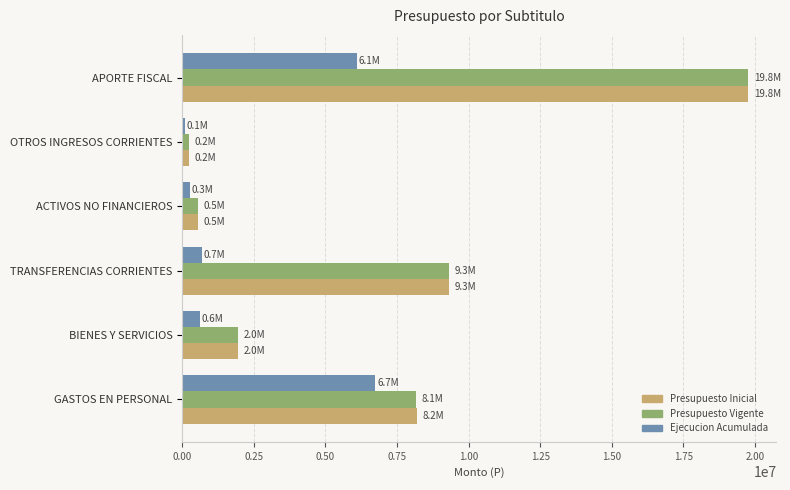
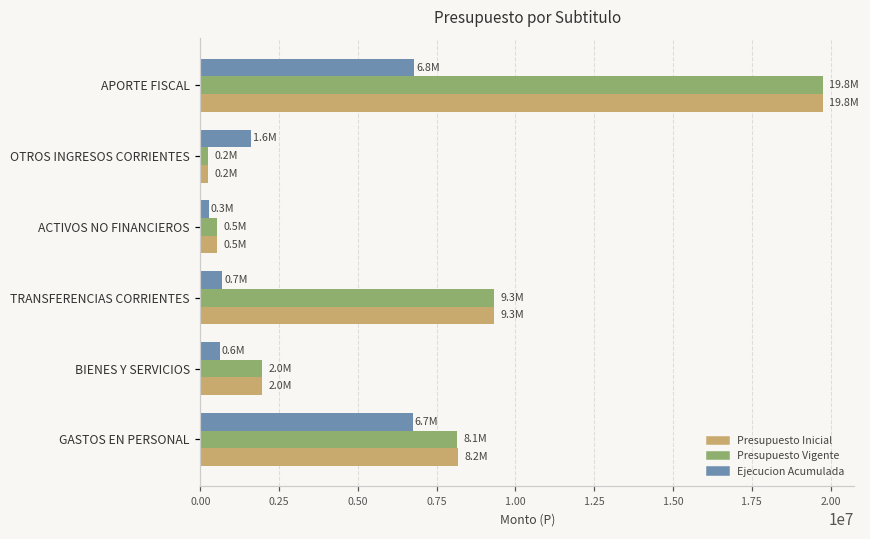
Ejecucion Acumulada, APORTE FISCAL: 6.1M -> 6.8M
Ejecucion Acumulada, OTROS INGRESOS CORRIENTES: 0.1M -> 1.6M
